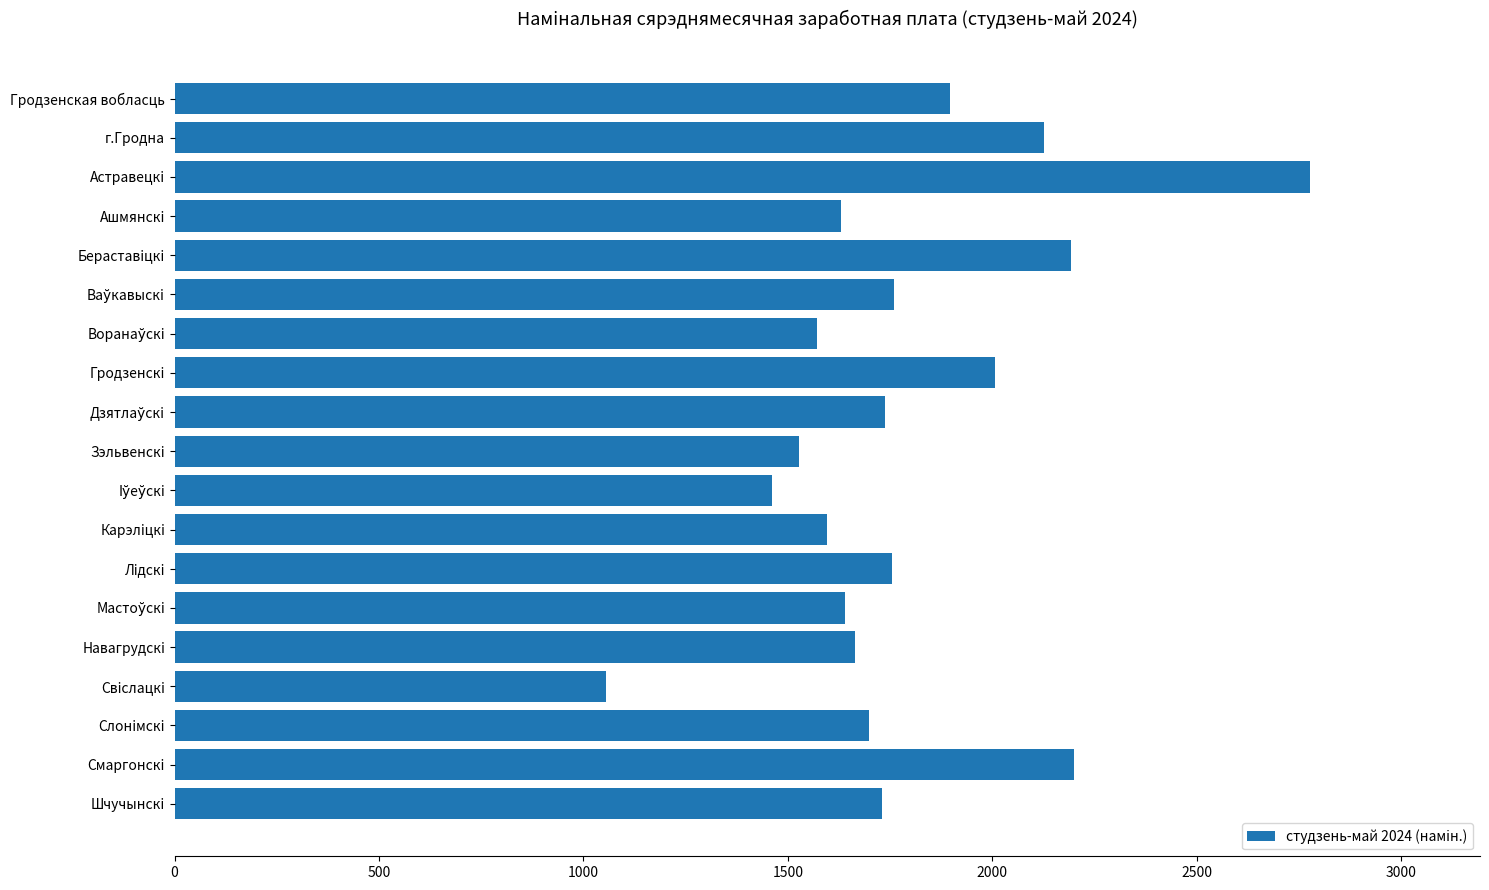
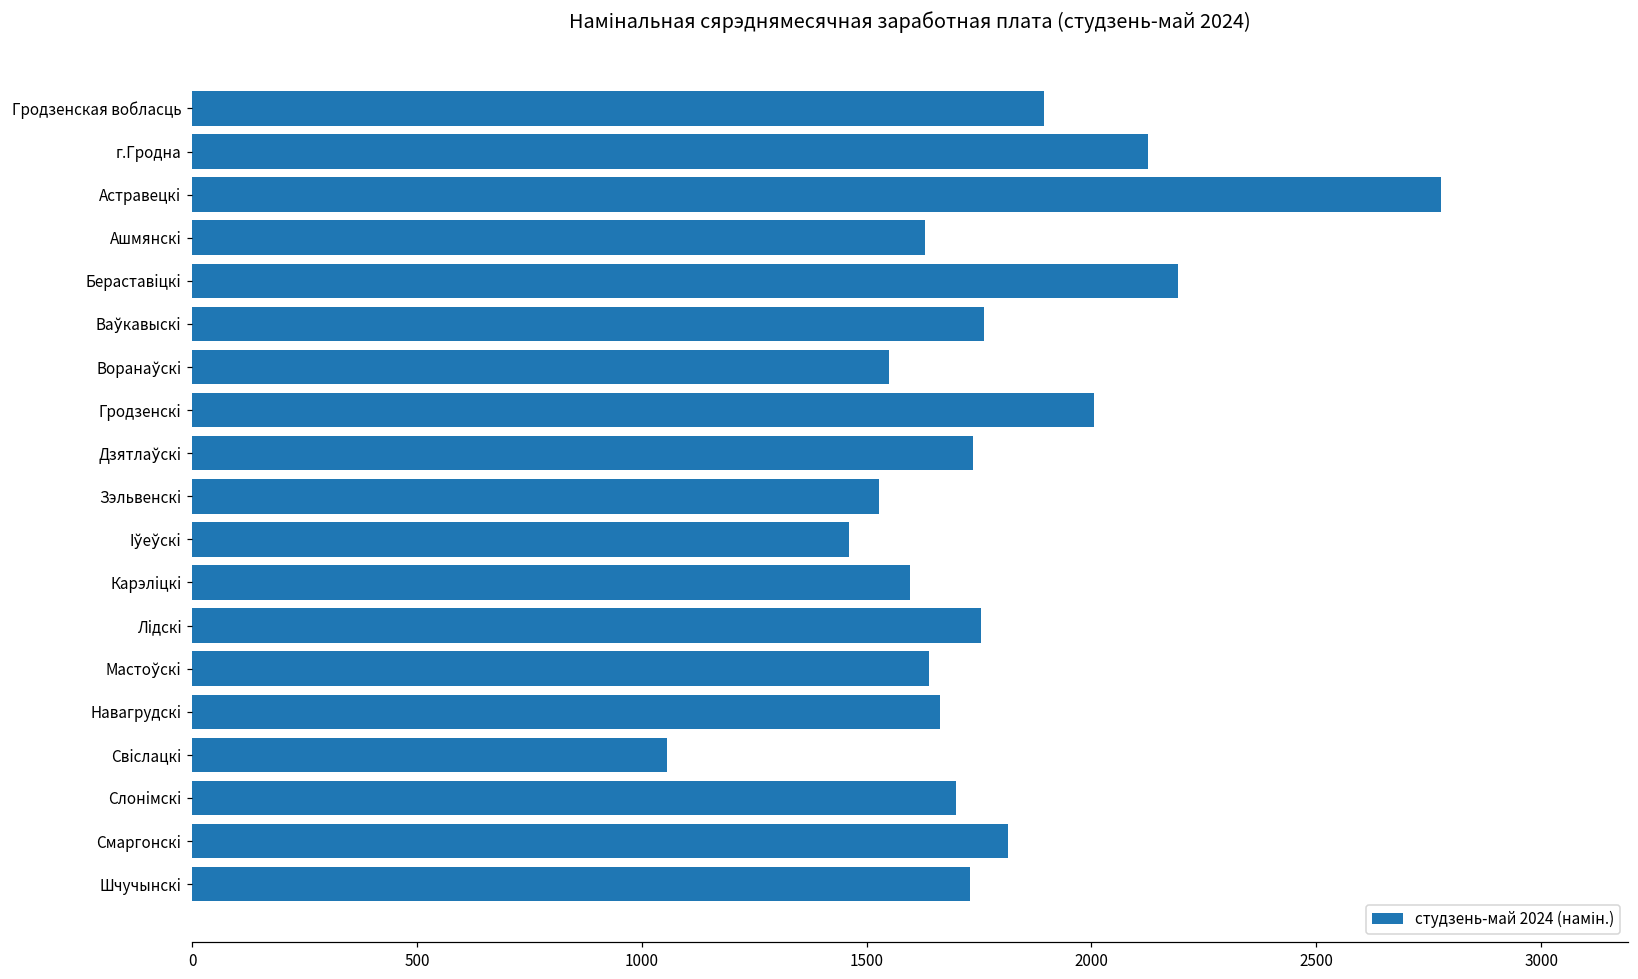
Воранаўскi: 1570 -> 1550
Смаргонскi: 2200 -> 1810
